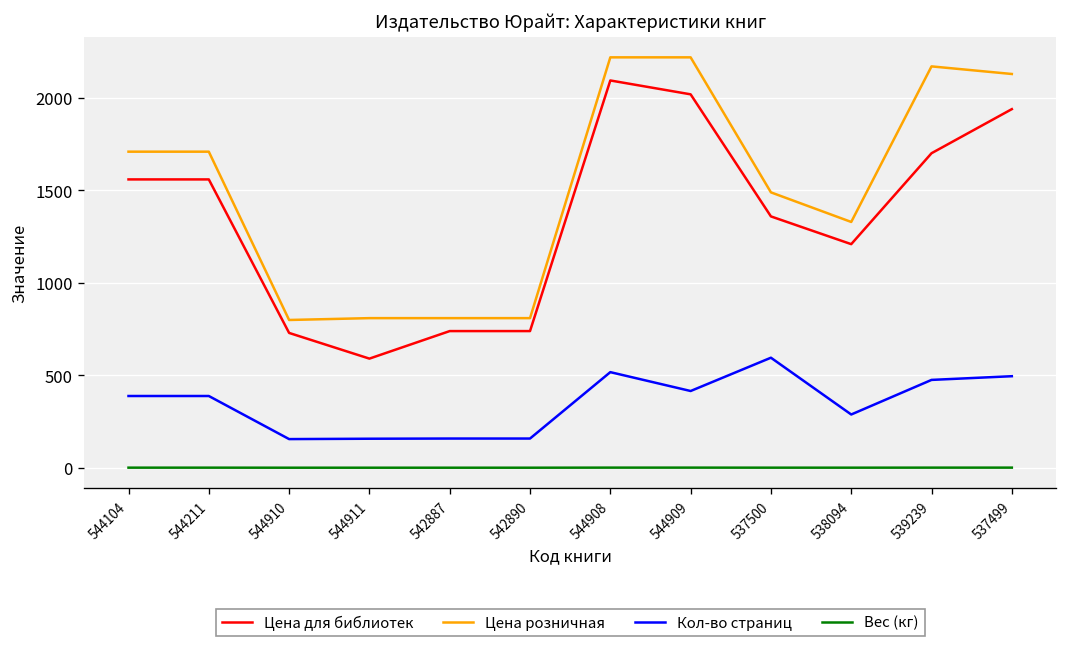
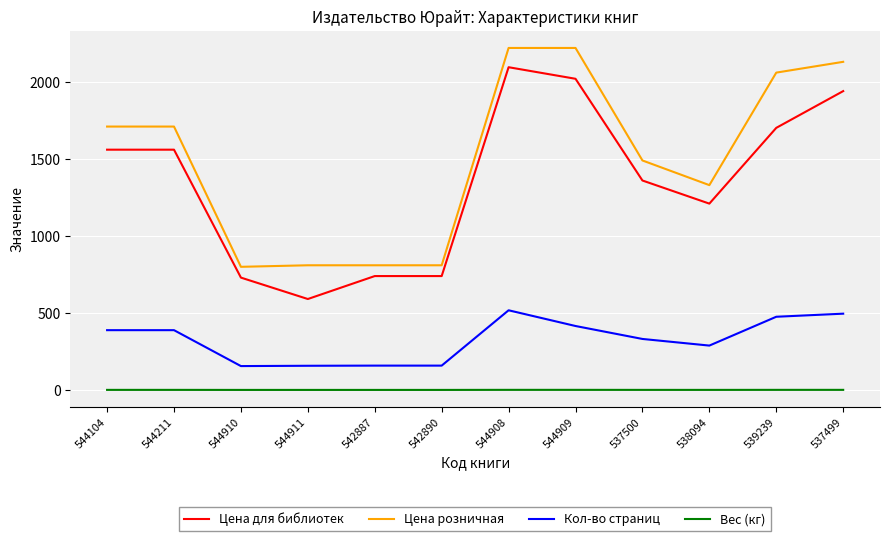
Кол-во страниц, 537500: 600 -> 330
Цена розничная, 539239: 2170 -> 2060
